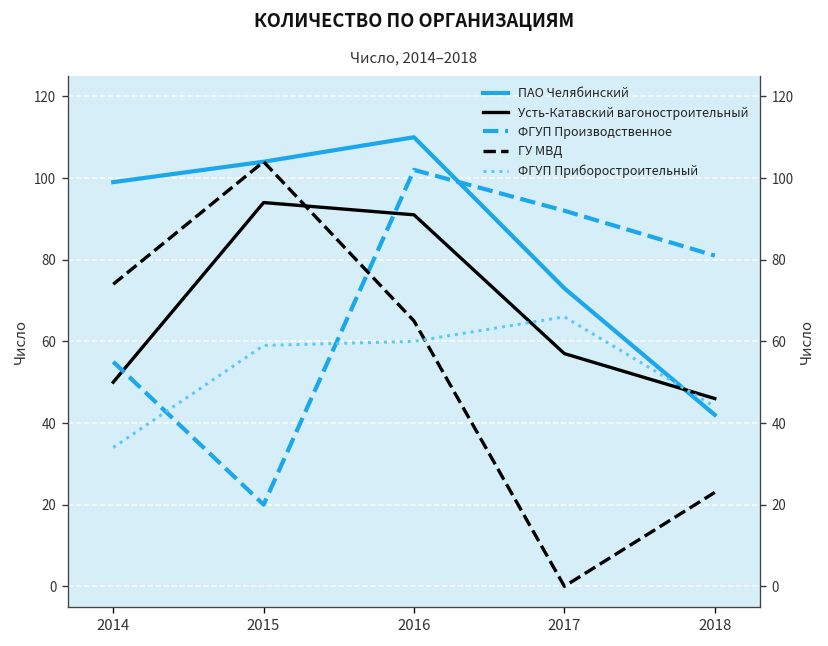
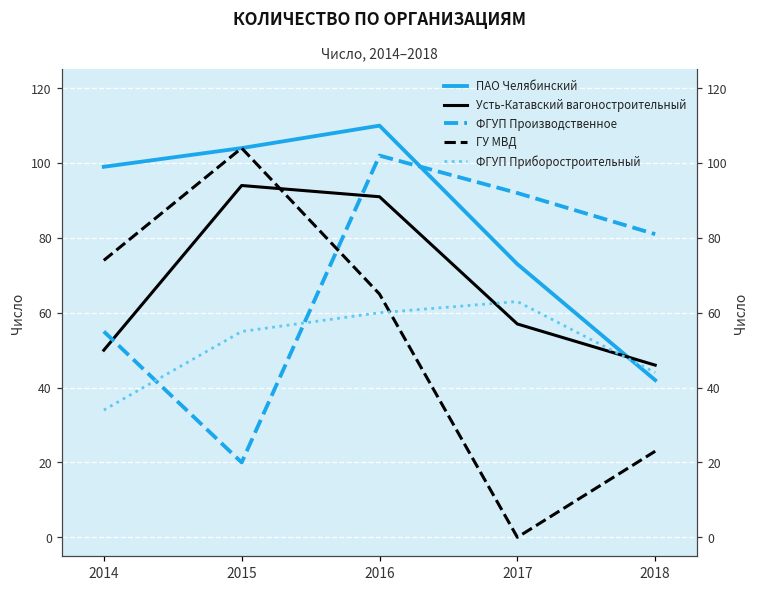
ФГУП Приборостроительный, 2015: 59 -> 55
ФГУП Приборостроительный, 2017: 66 -> 63
